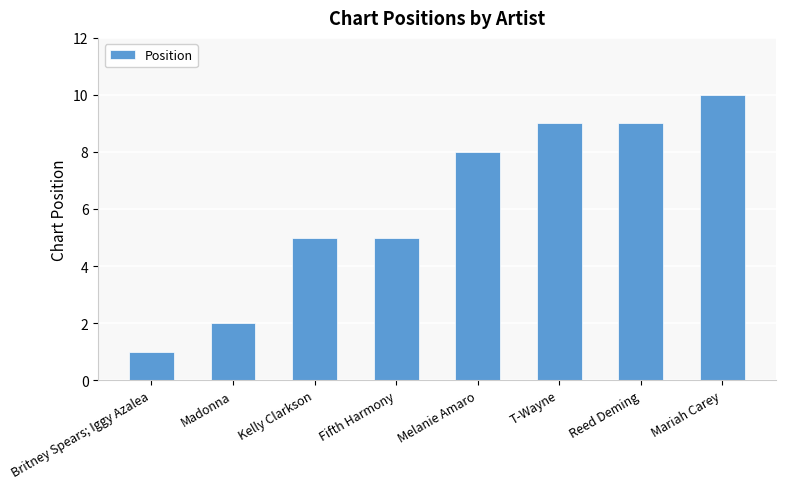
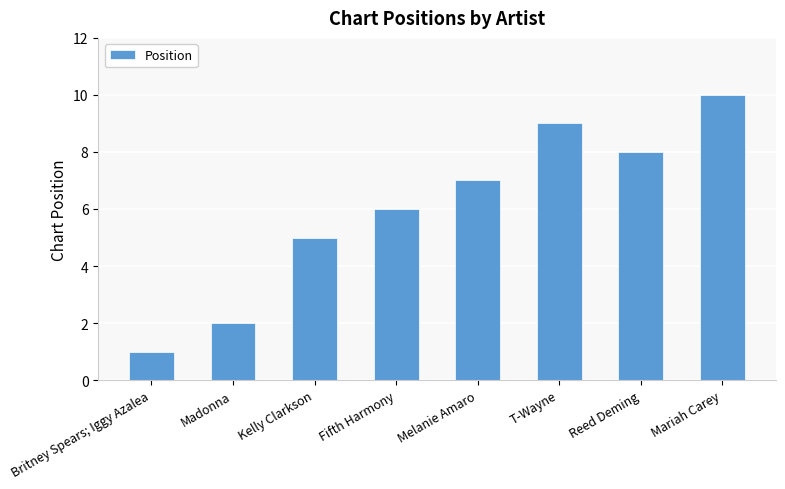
Fifth Harmony: 5 -> 6
Melanie Amaro: 8 -> 7
Reed Deming: 9 -> 8
